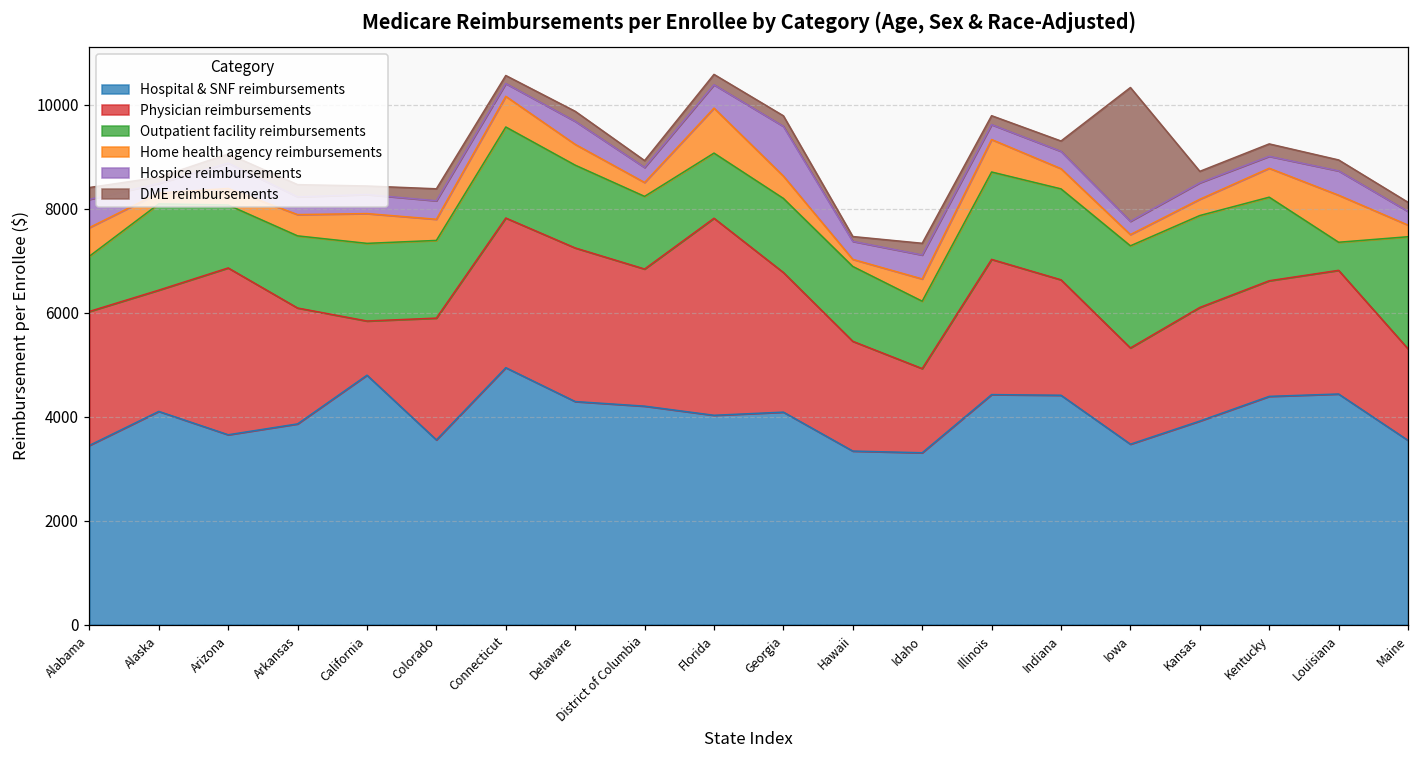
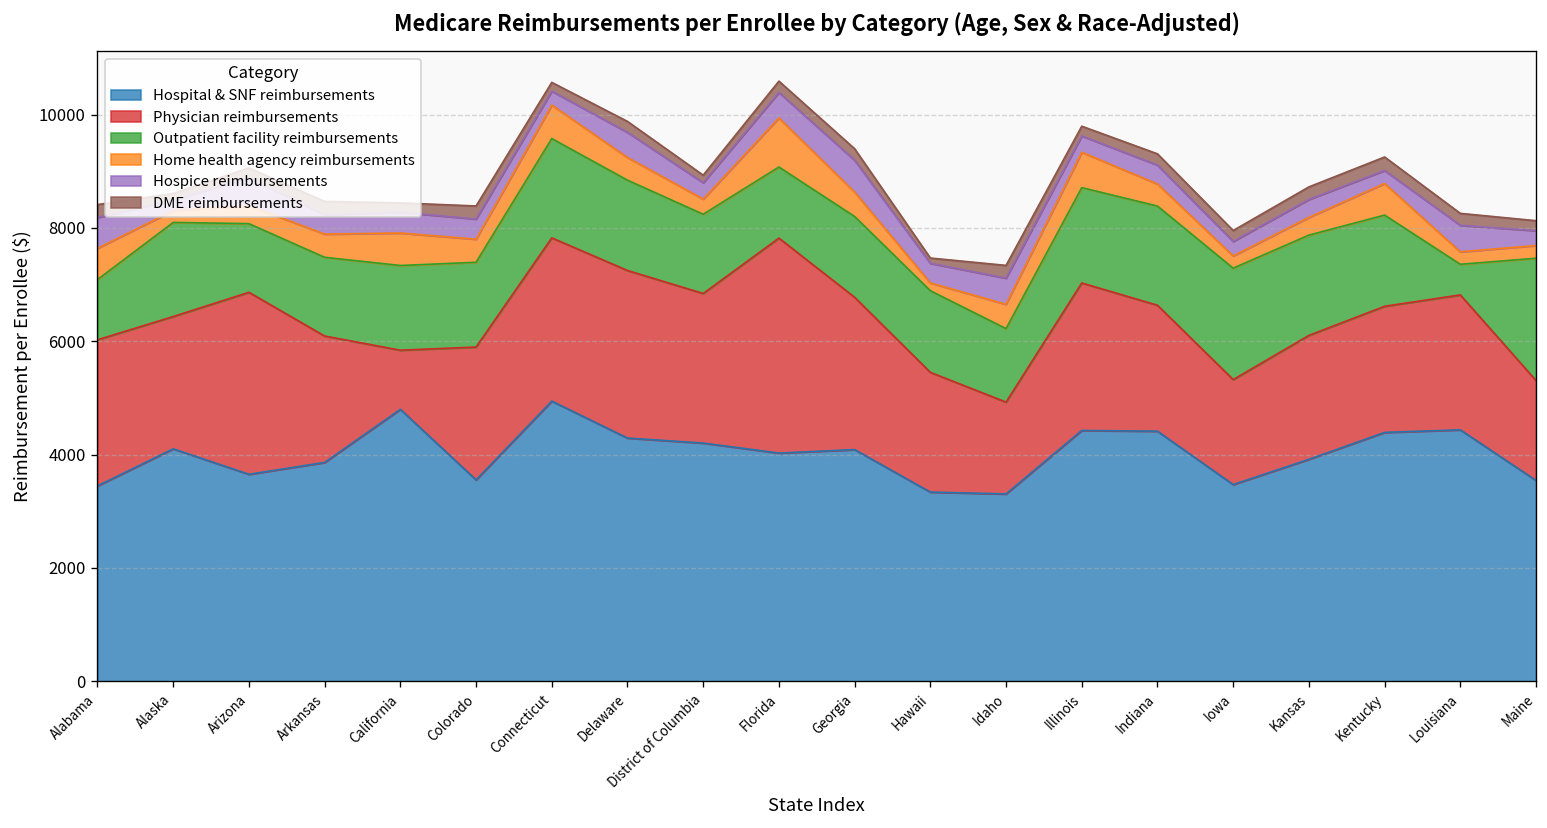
Hospice reimbursements, Georgia: 1000 -> 600
DME reimbursements, Iowa: 2600 -> 200
Home health agency reimbursements, Louisiana: 900 -> 200
